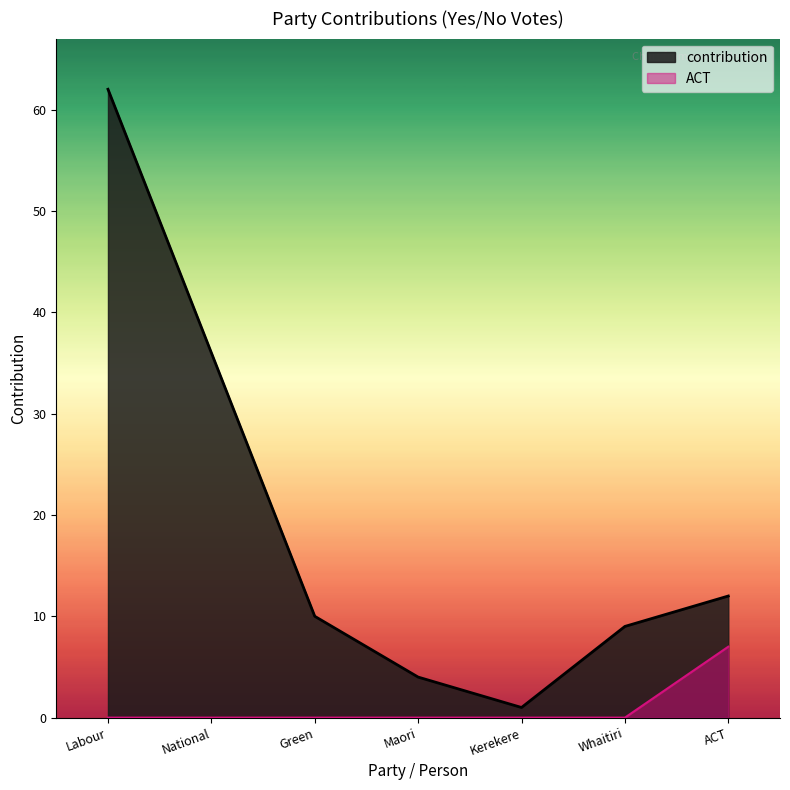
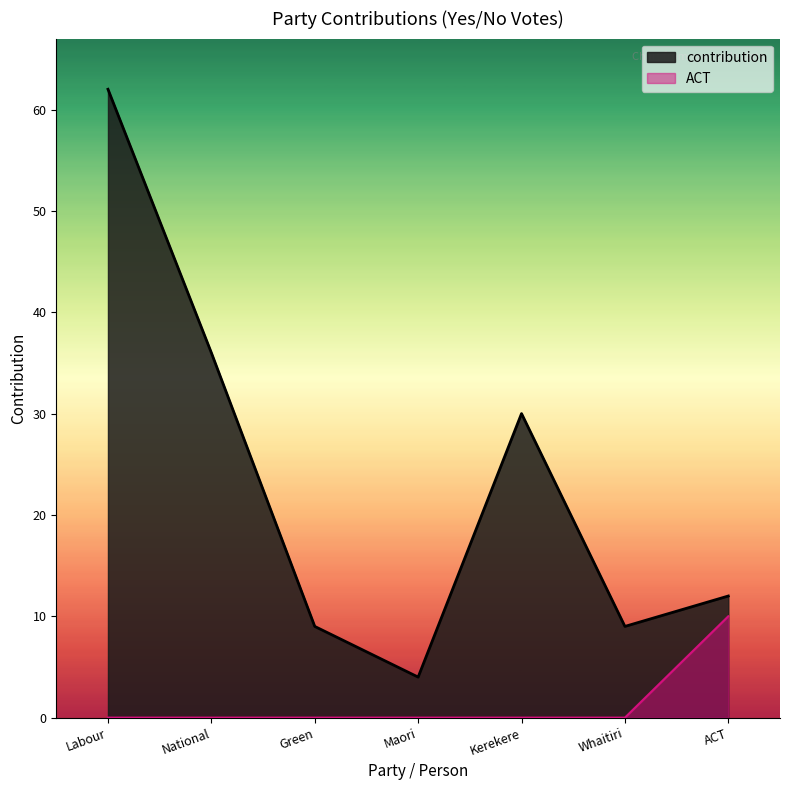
contribution, Green: 10 -> 9
contribution, Kerekere: 1 -> 30
ACT, ACT: 7 -> 10
